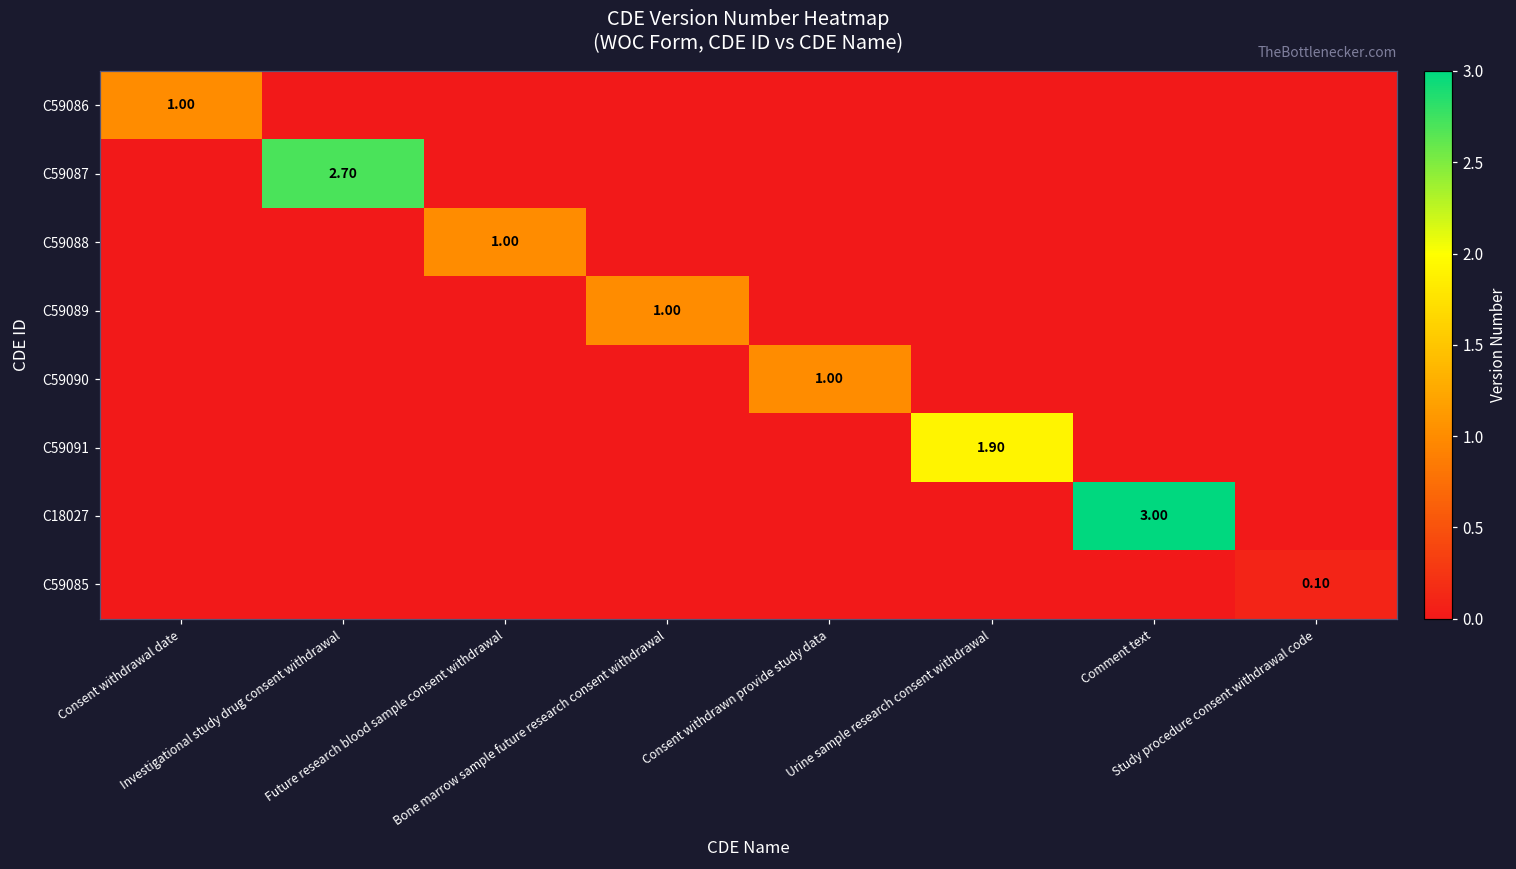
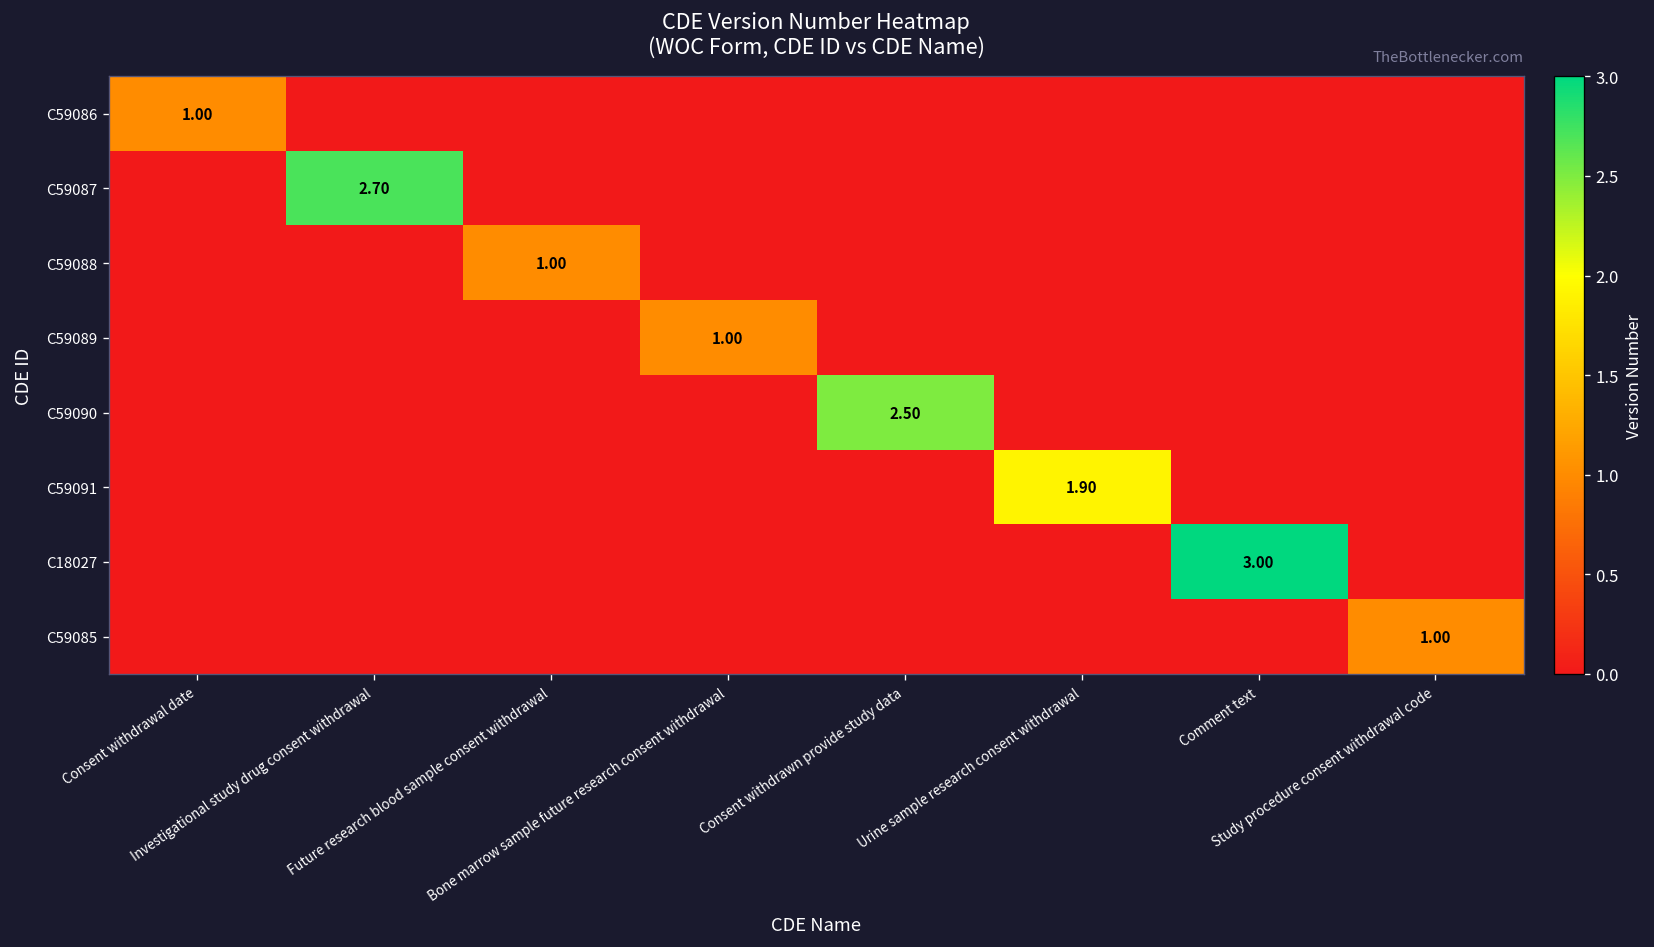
C59090, Consent withdrawn provide study data: 1.00 -> 2.50
C59085, Study procedure consent withdrawal code: 0.10 -> 1.00
